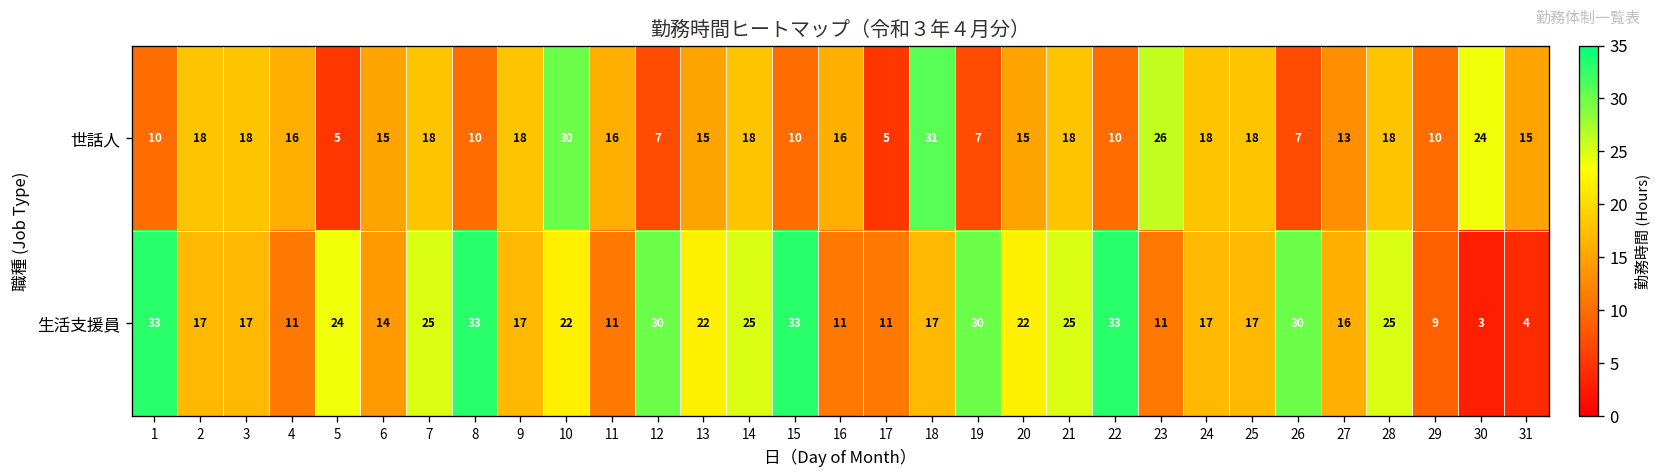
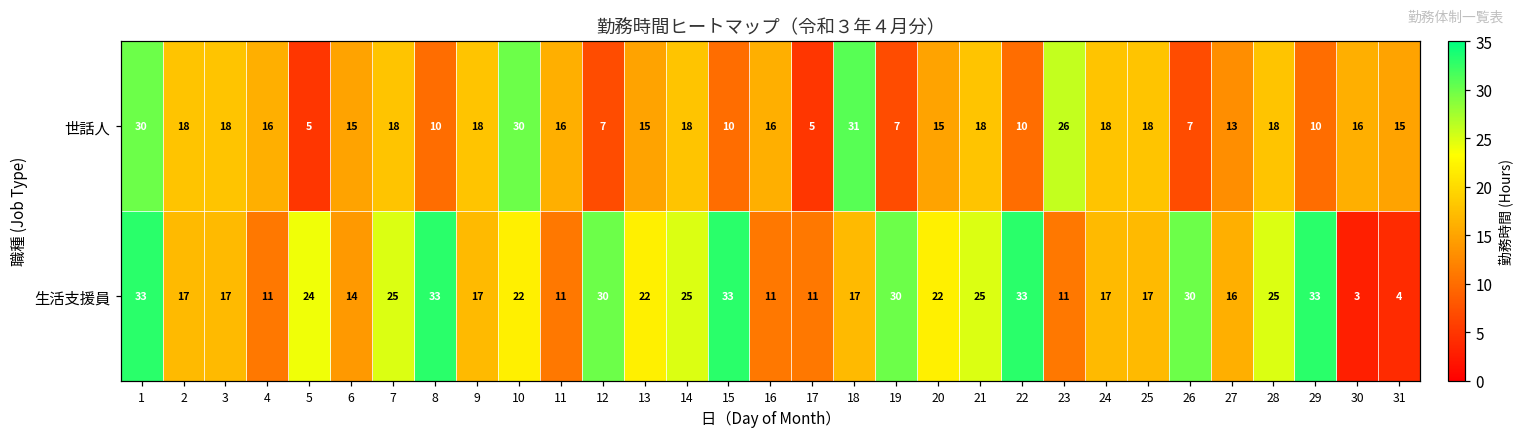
世話人, 1: 10 -> 30
世話人, 30: 24 -> 16
生活支援員, 29: 9 -> 33
